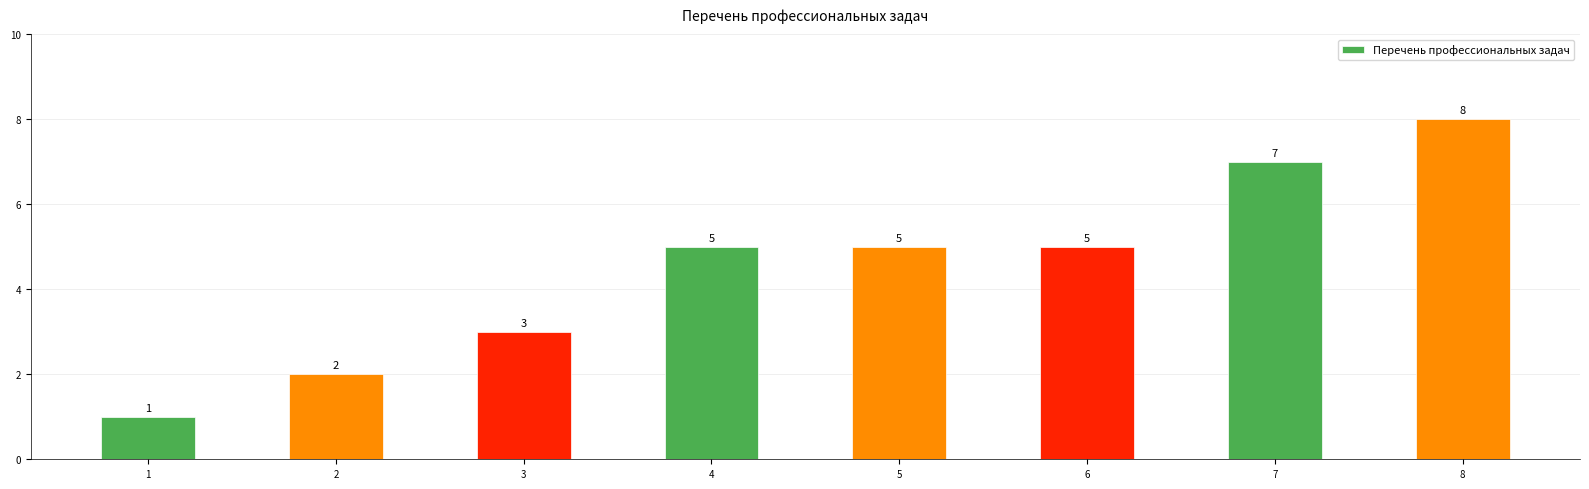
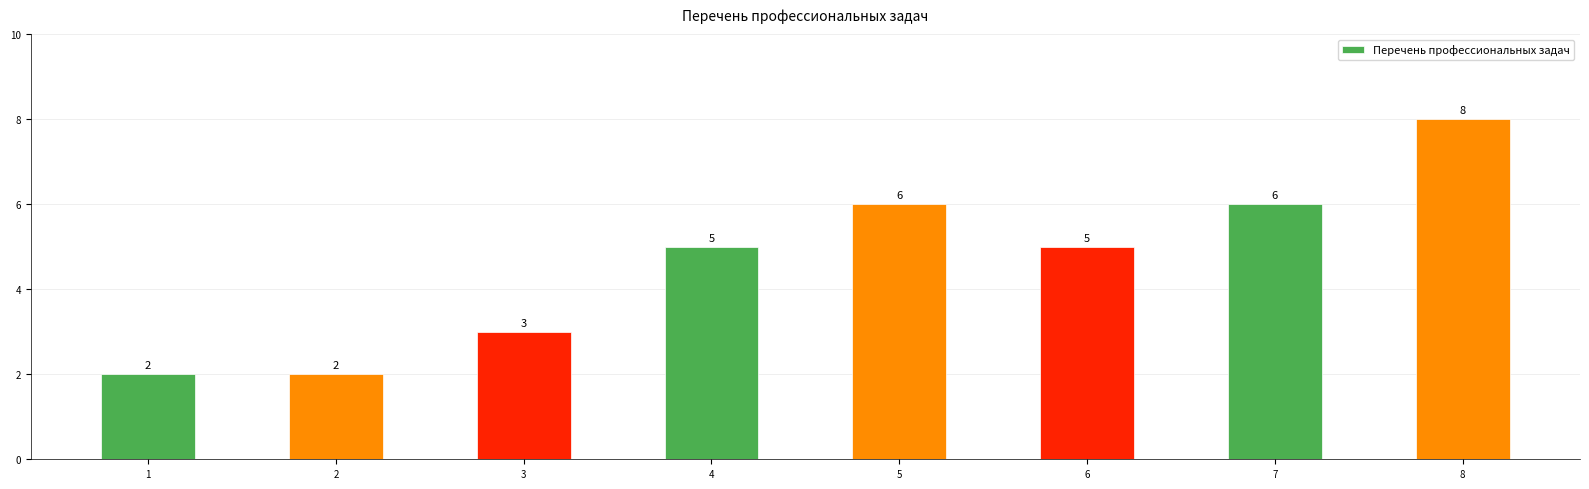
1: 1 -> 2
5: 5 -> 6
7: 7 -> 6
